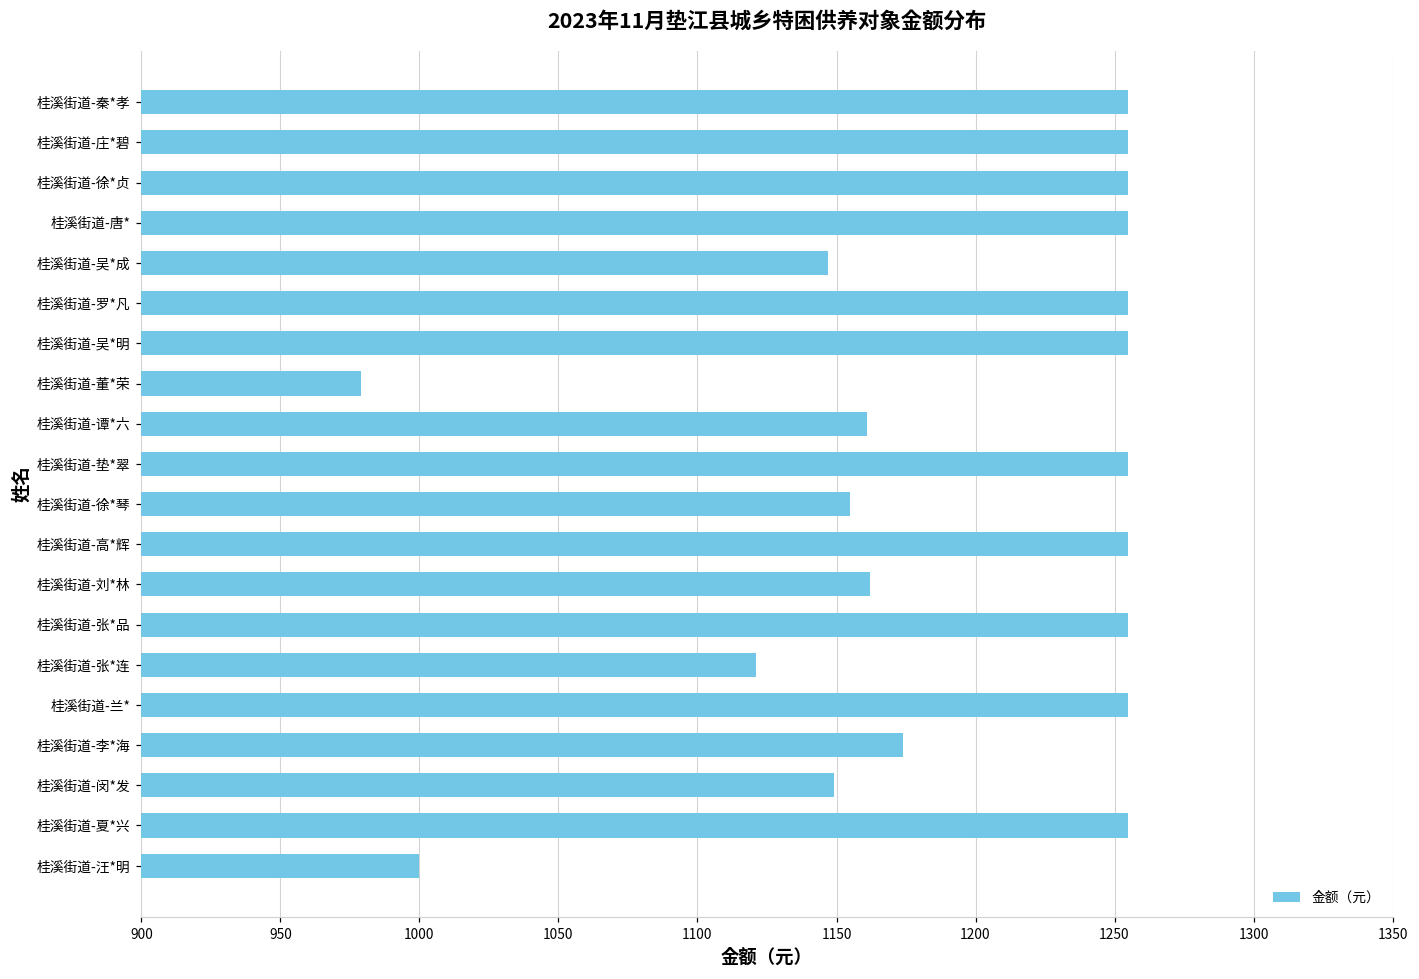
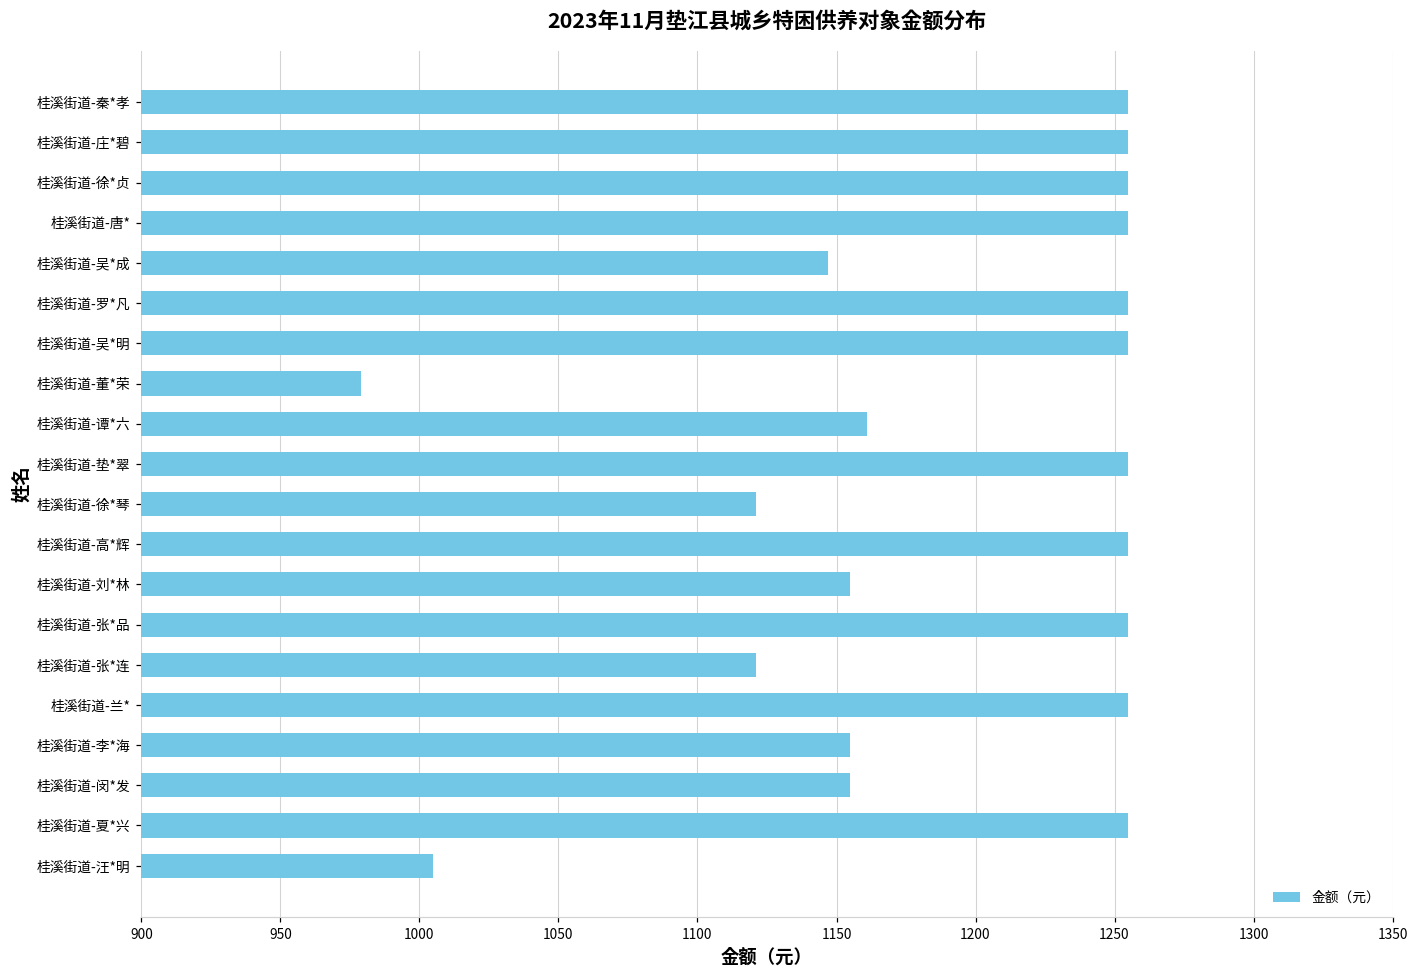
桂溪街道-徐*琴: 1155 -> 1121
桂溪街道-刘*林: 1162 -> 1155
桂溪街道-李*海: 1174 -> 1155
桂溪街道-闵*发: 1149 -> 1155
桂溪街道-汪*明: 1000 -> 1005
